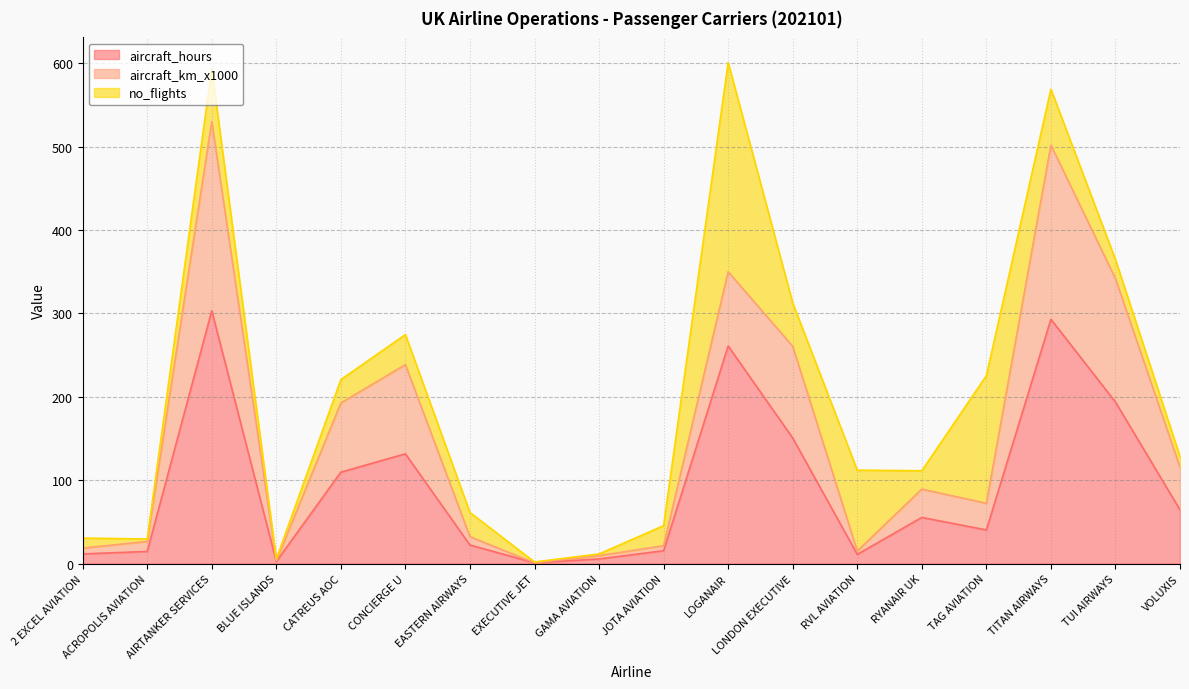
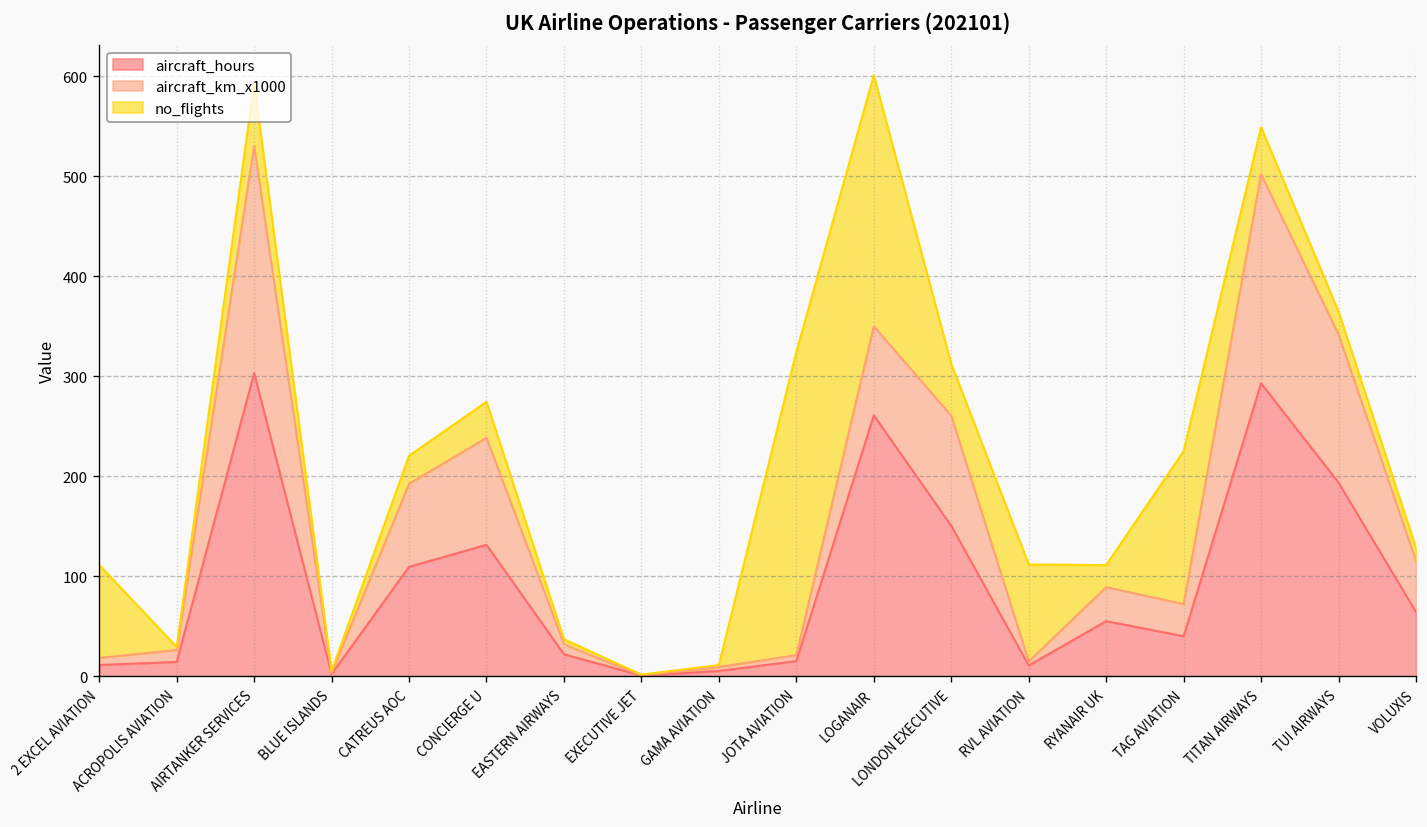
no_flights, 2 EXCEL AVIATION: 10 -> 90
no_flights, EASTERN AIRWAYS: 30 -> 10
no_flights, JOTA AVIATION: 20 -> 300
no_flights, TITAN AIRWAYS: 70 -> 50
